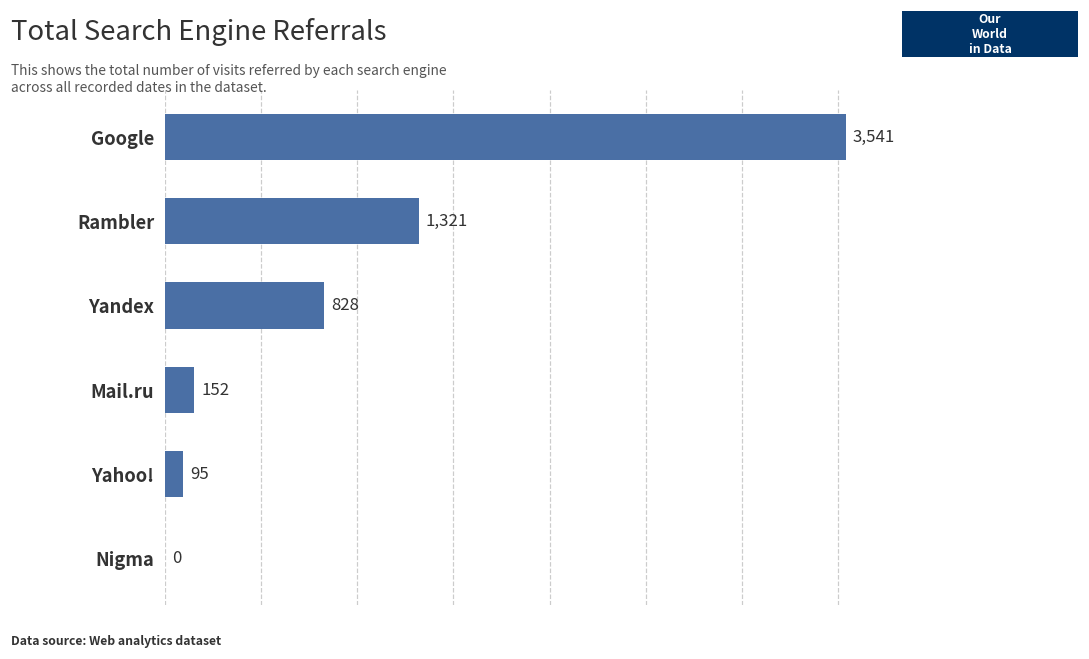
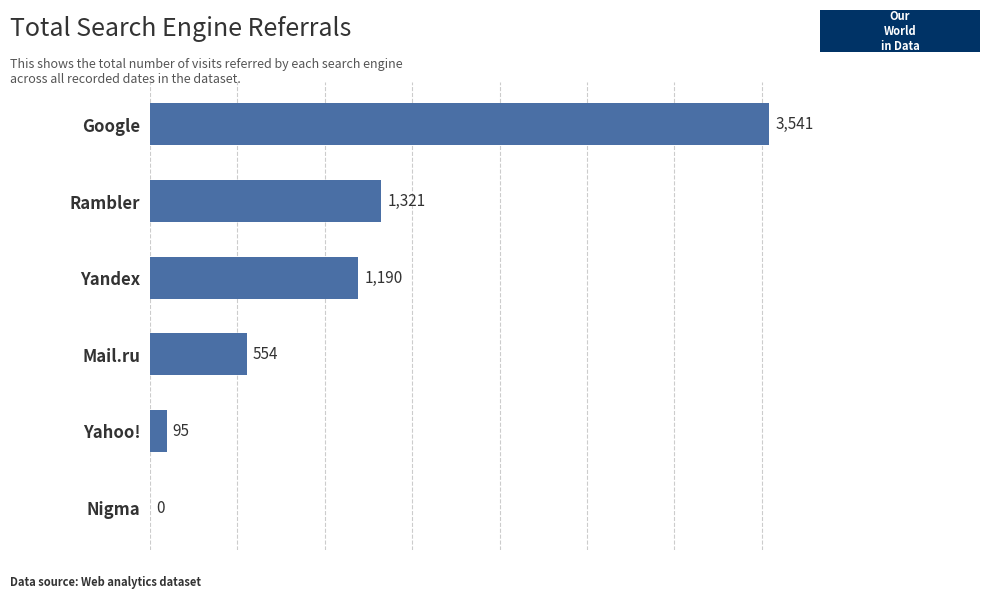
Yandex: 828 -> 1,190
Mail.ru: 152 -> 554
